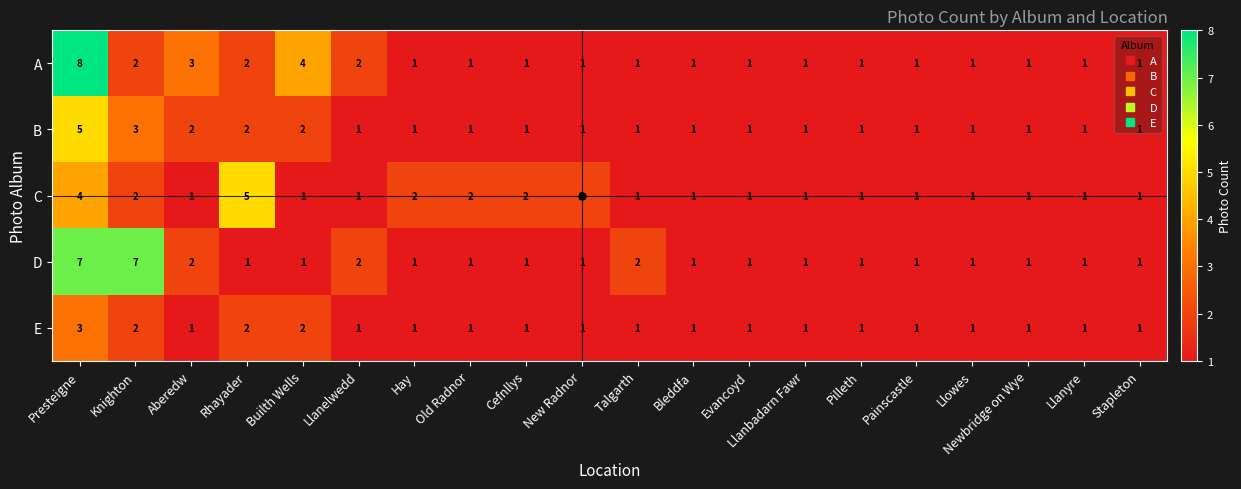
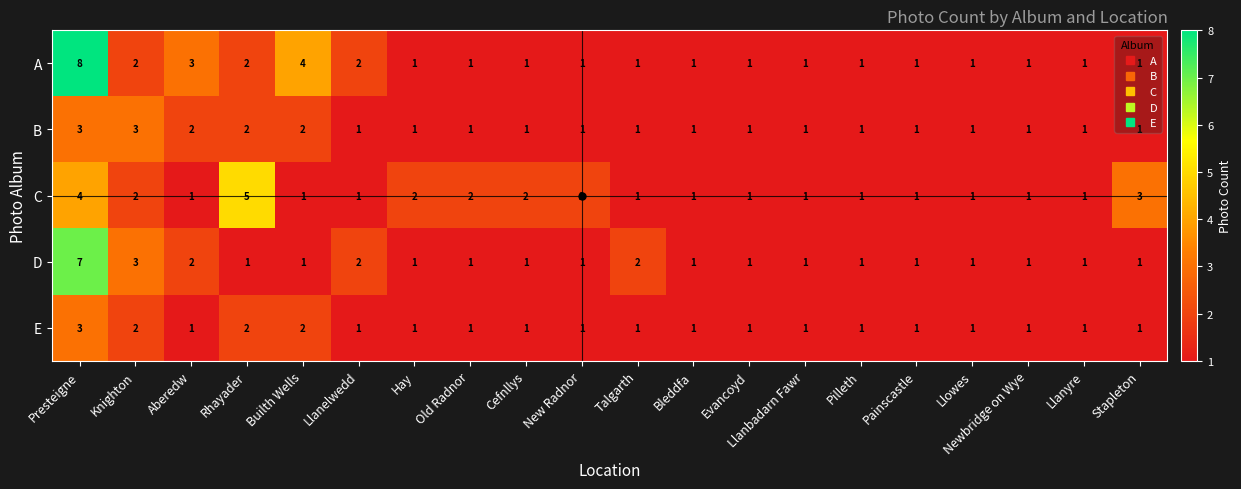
B, Presteigne: 5 -> 3
C, Stapleton: 1 -> 3
D, Knighton: 7 -> 3
